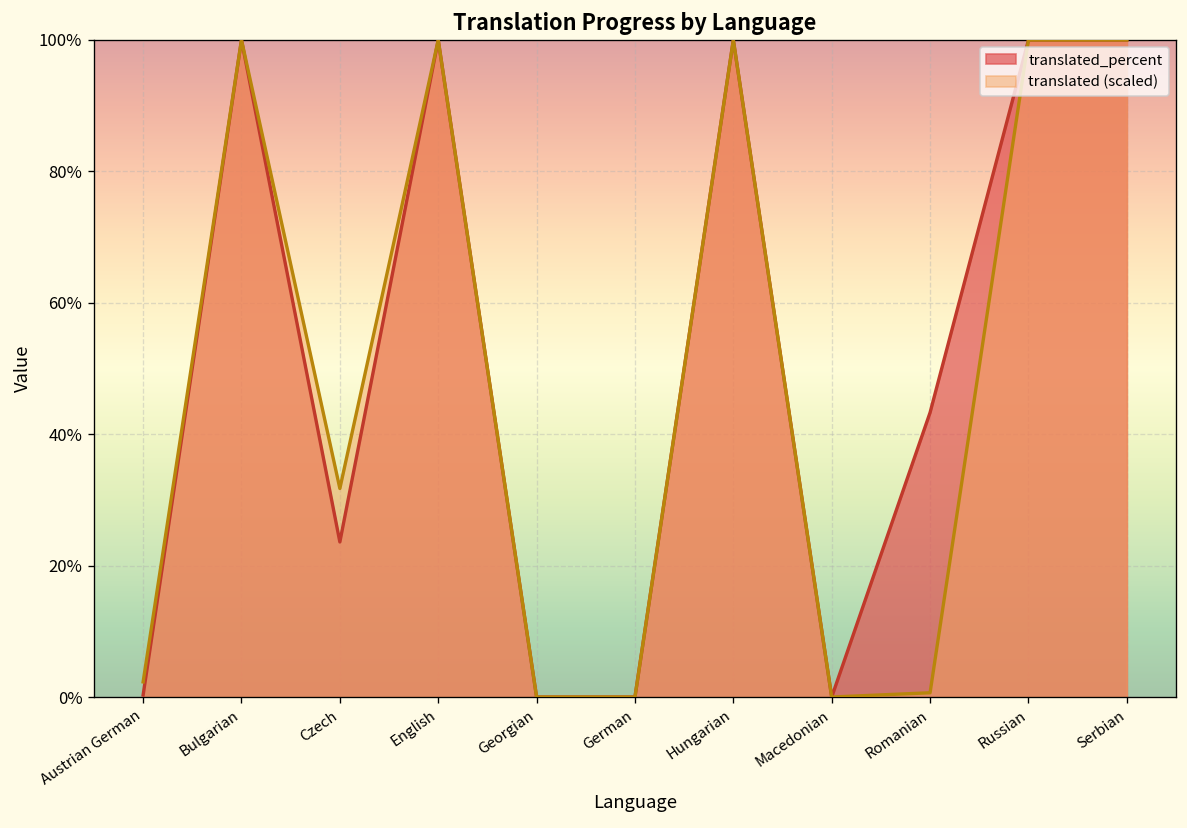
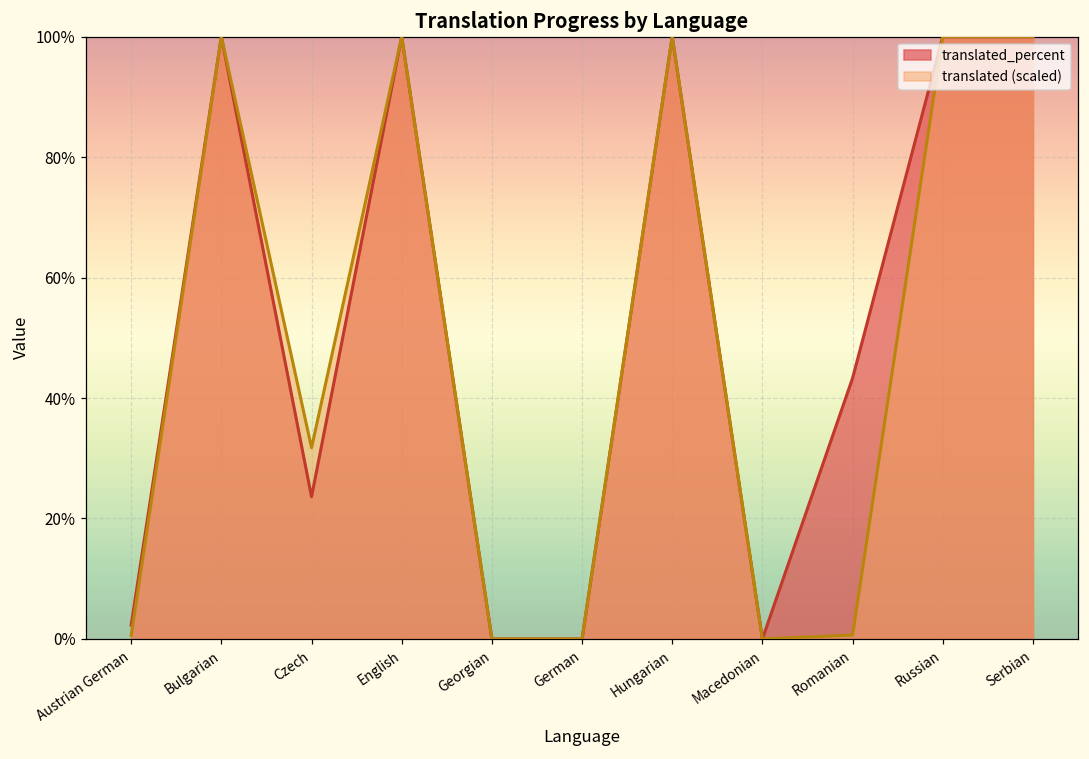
translated_percent, Austrian German: 0% -> 2%
translated (scaled), Austrian German: 2% -> 1%
